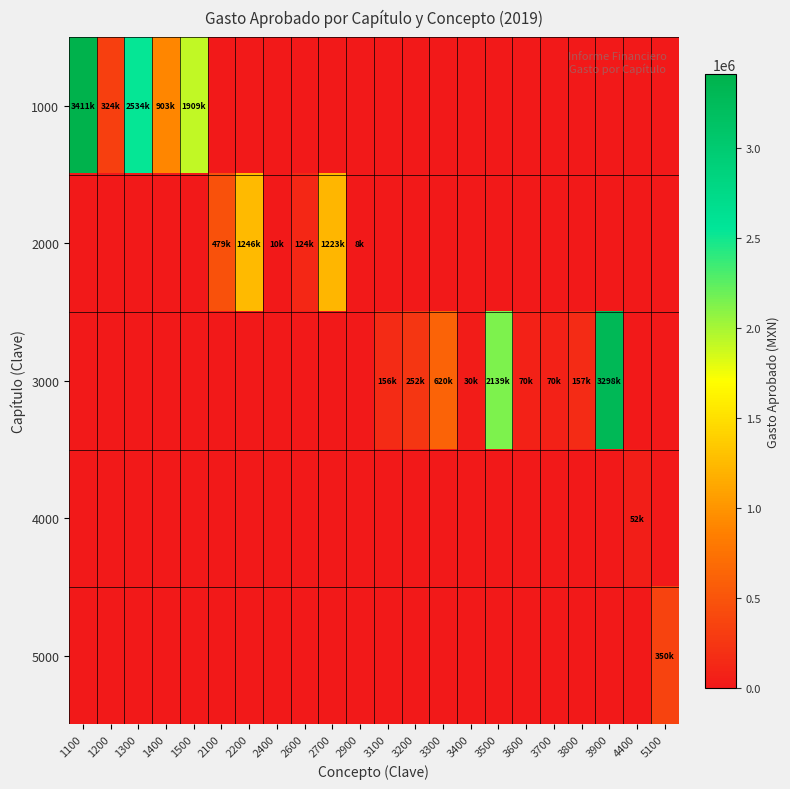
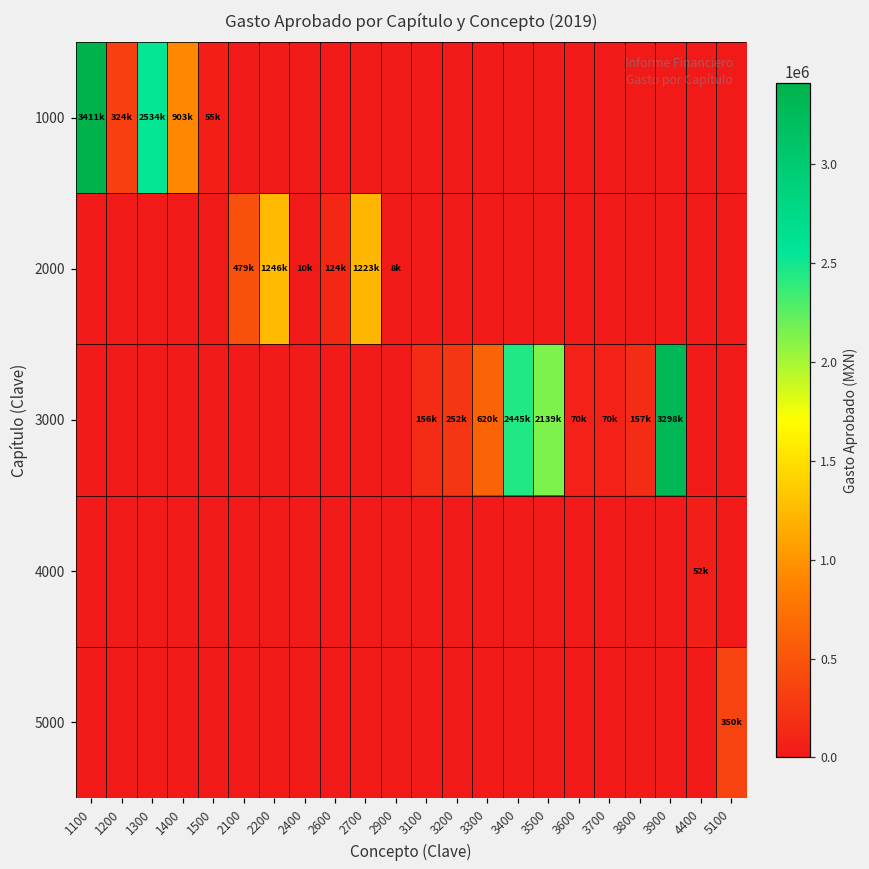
1000, 1500: 1909k -> 55k
3000, 3400: 30k -> 2445k
